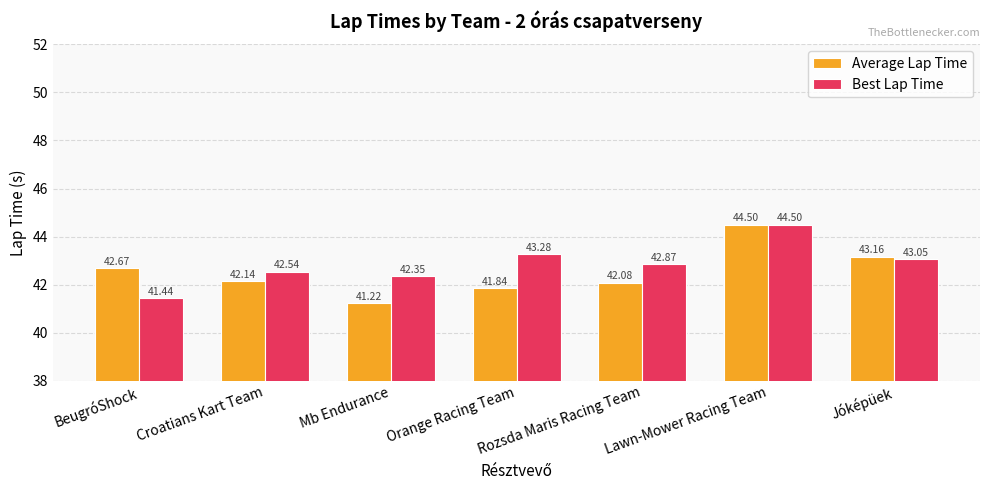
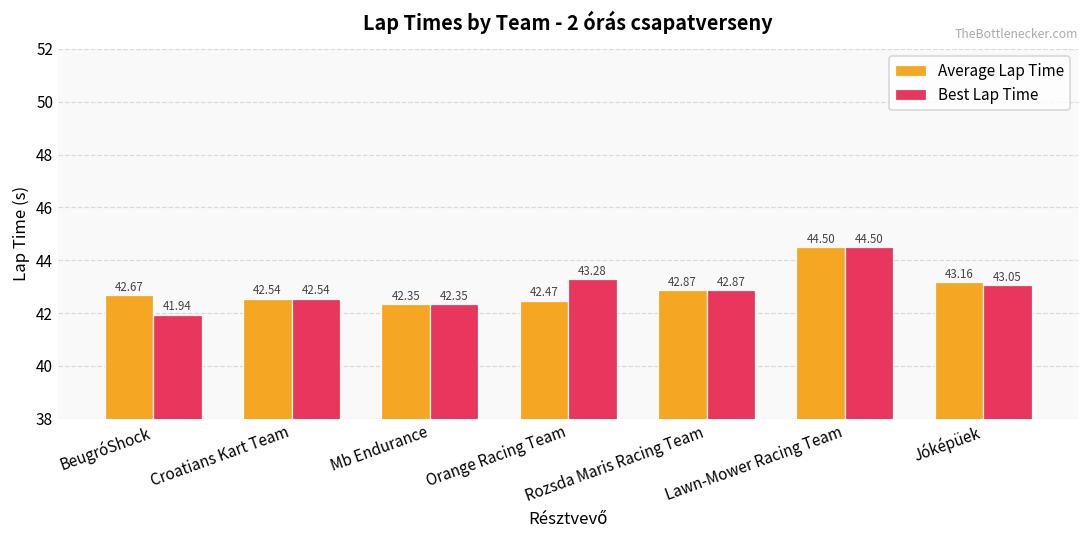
Best Lap Time, BeugróShock: 41.44 -> 41.94
Average Lap Time, Croatians Kart Team: 42.14 -> 42.54
Average Lap Time, Mb Endurance: 41.22 -> 42.35
Average Lap Time, Orange Racing Team: 41.84 -> 42.47
Average Lap Time, Rozsda Maris Racing Team: 42.08 -> 42.87
